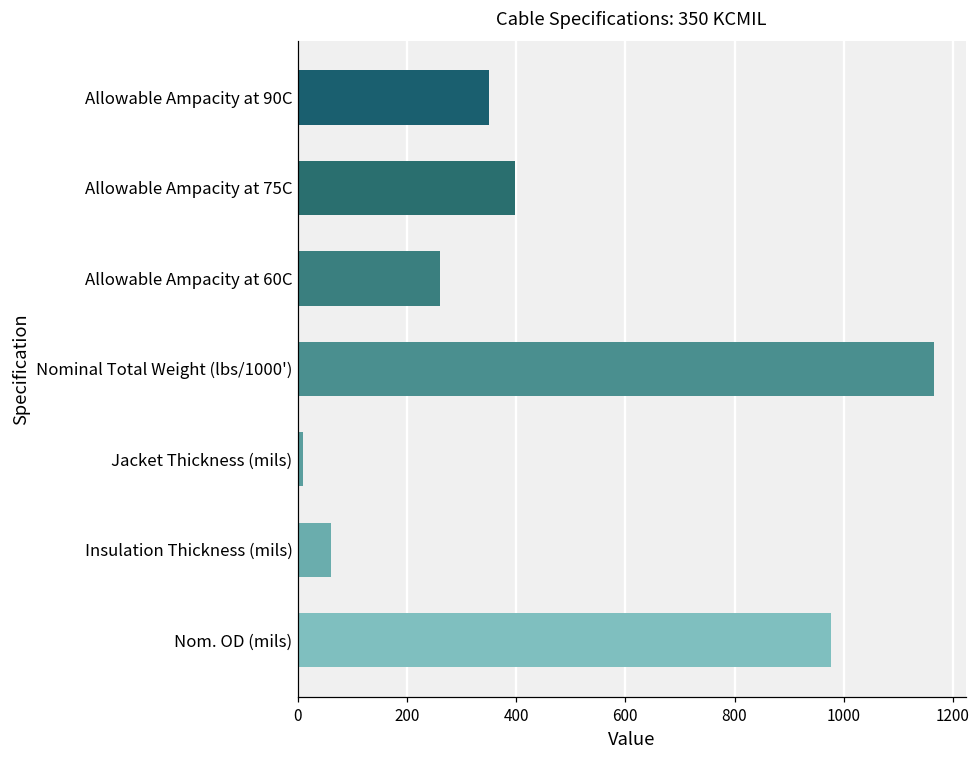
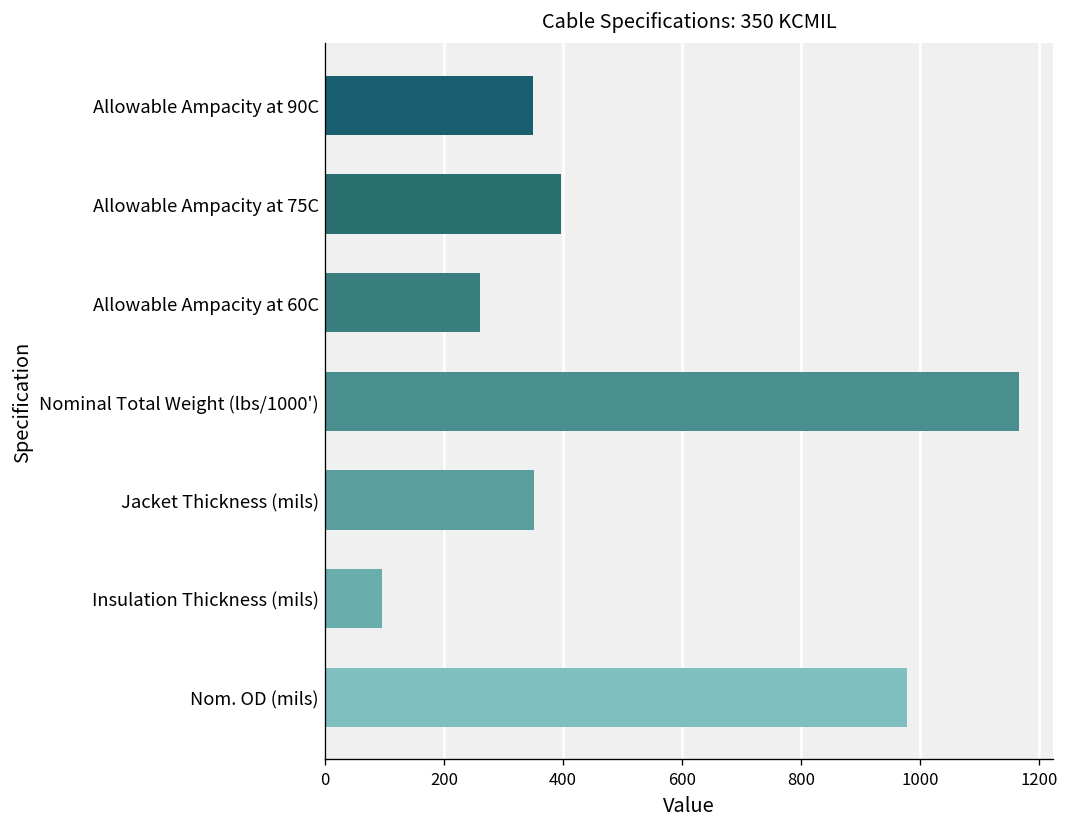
Jacket Thickness (mils): 10 -> 350
Insulation Thickness (mils): 60 -> 100
